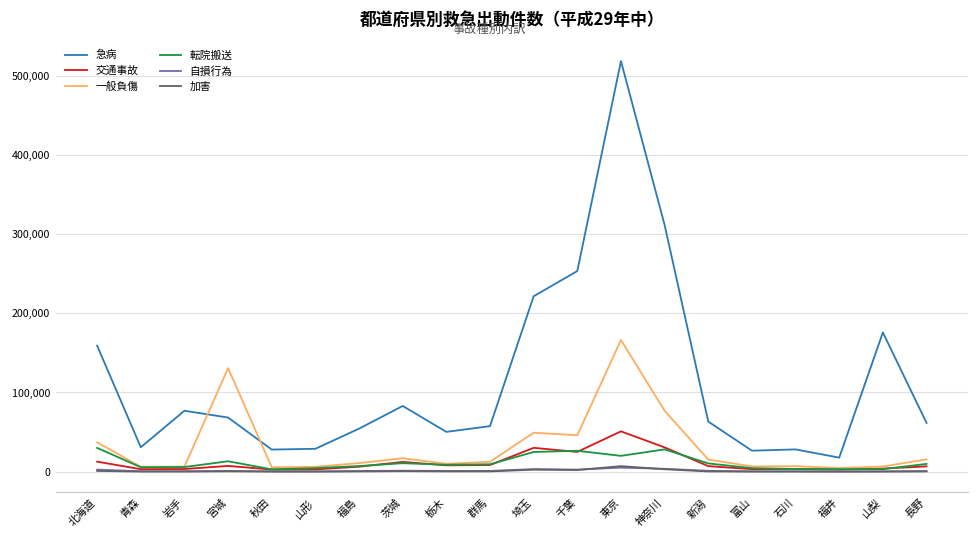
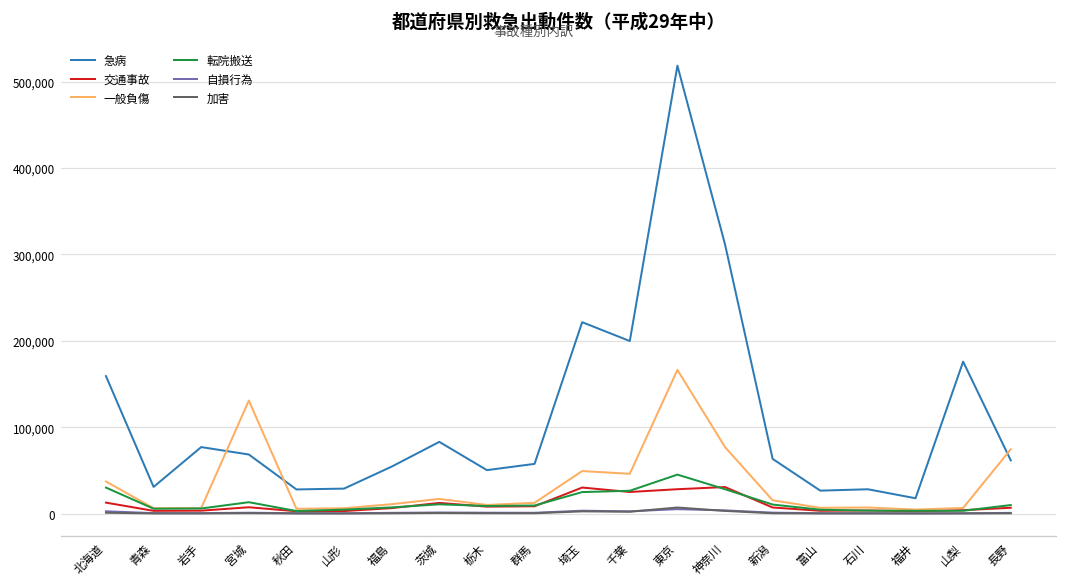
急病, 千葉: 250,000 -> 200,000
交通事故, 東京: 50,000 -> 30,000
転院搬送, 東京: 20,000 -> 50,000
一般負傷, 長野: 20,000 -> 70,000
